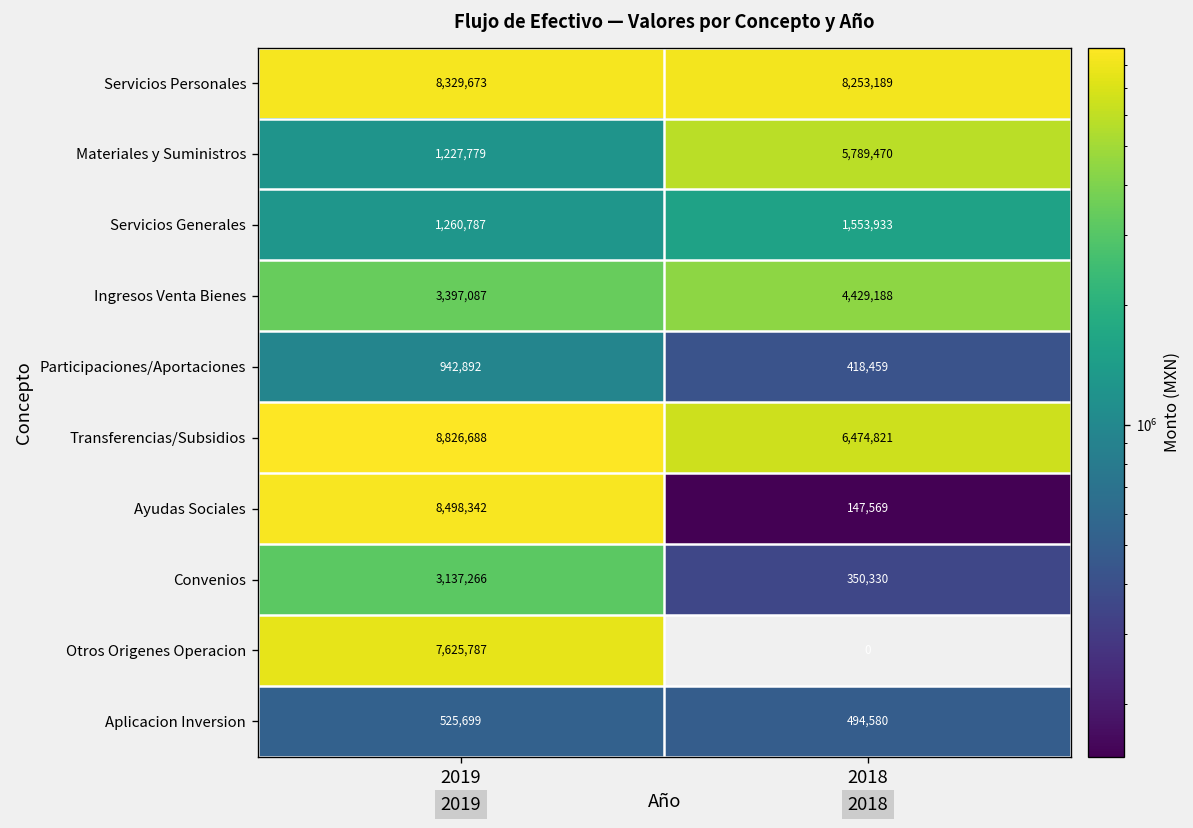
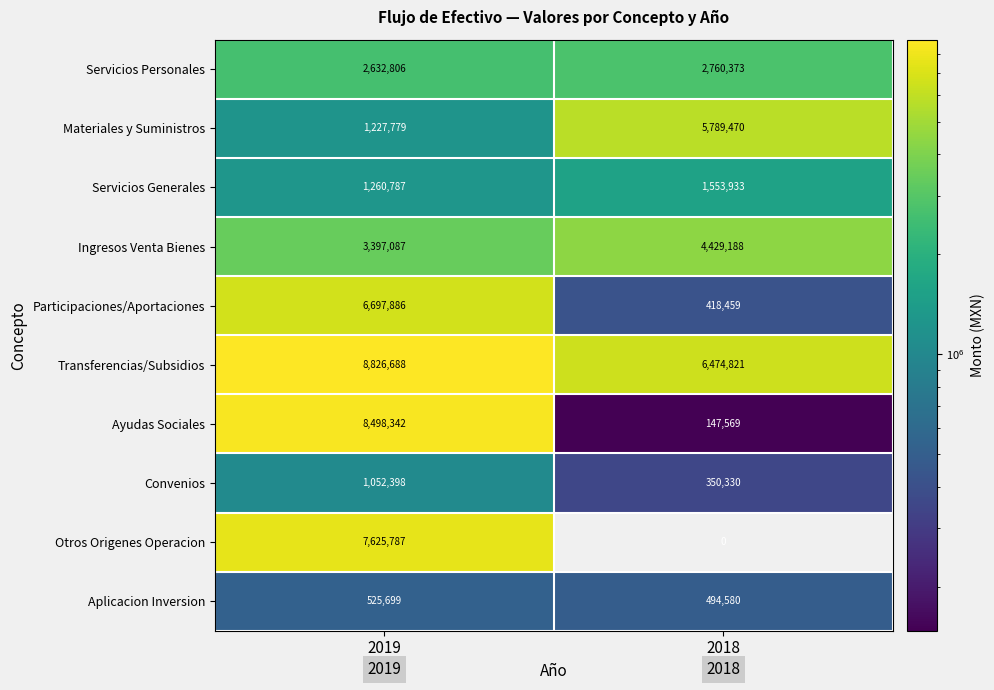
Servicios Personales, 2019: 8,329,673 -> 2,632,806
Servicios Personales, 2018: 8,253,189 -> 2,760,373
Participaciones/Aportaciones, 2019: 942,892 -> 6,697,886
Convenios, 2019: 3,137,266 -> 1,052,398
